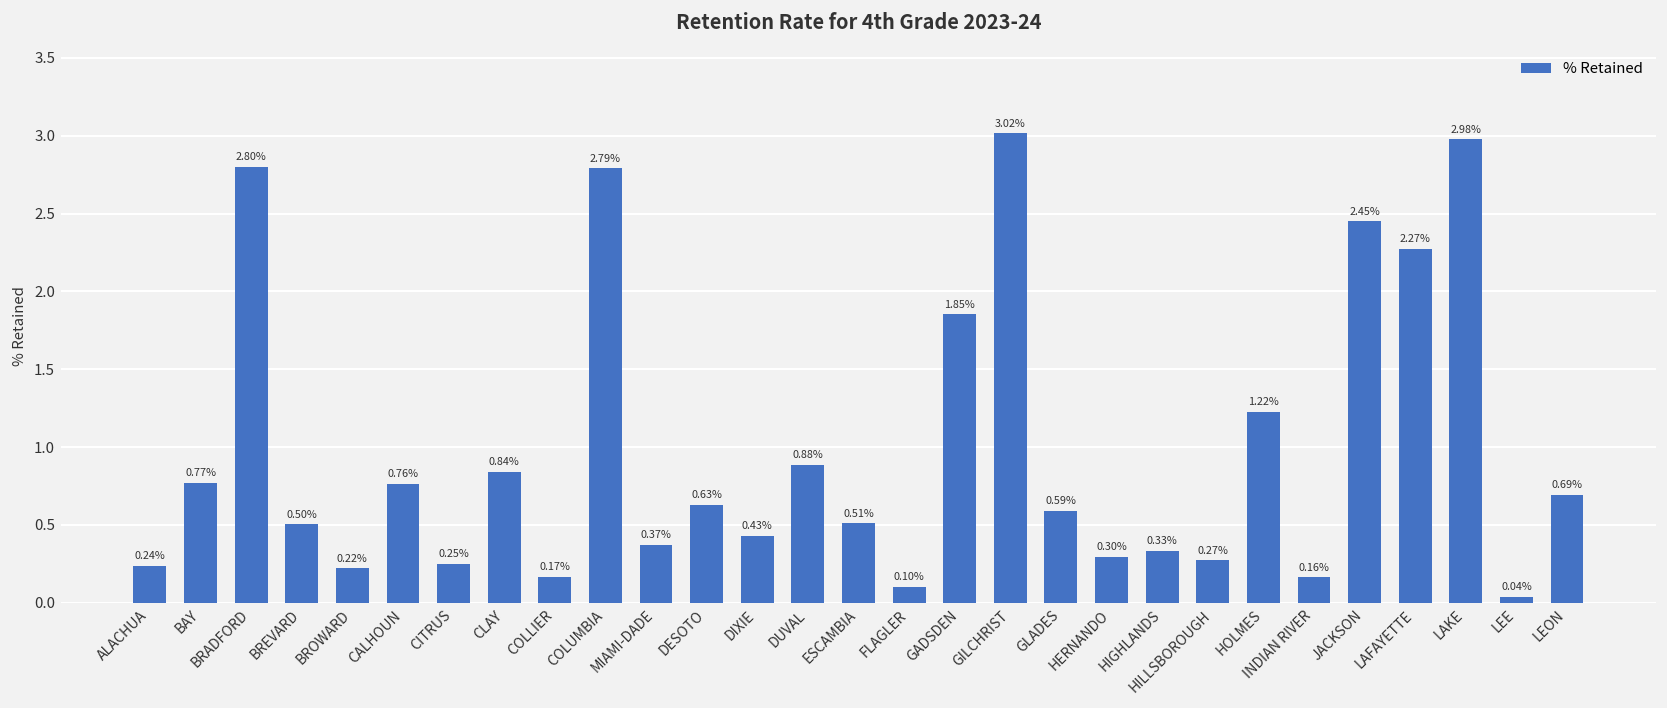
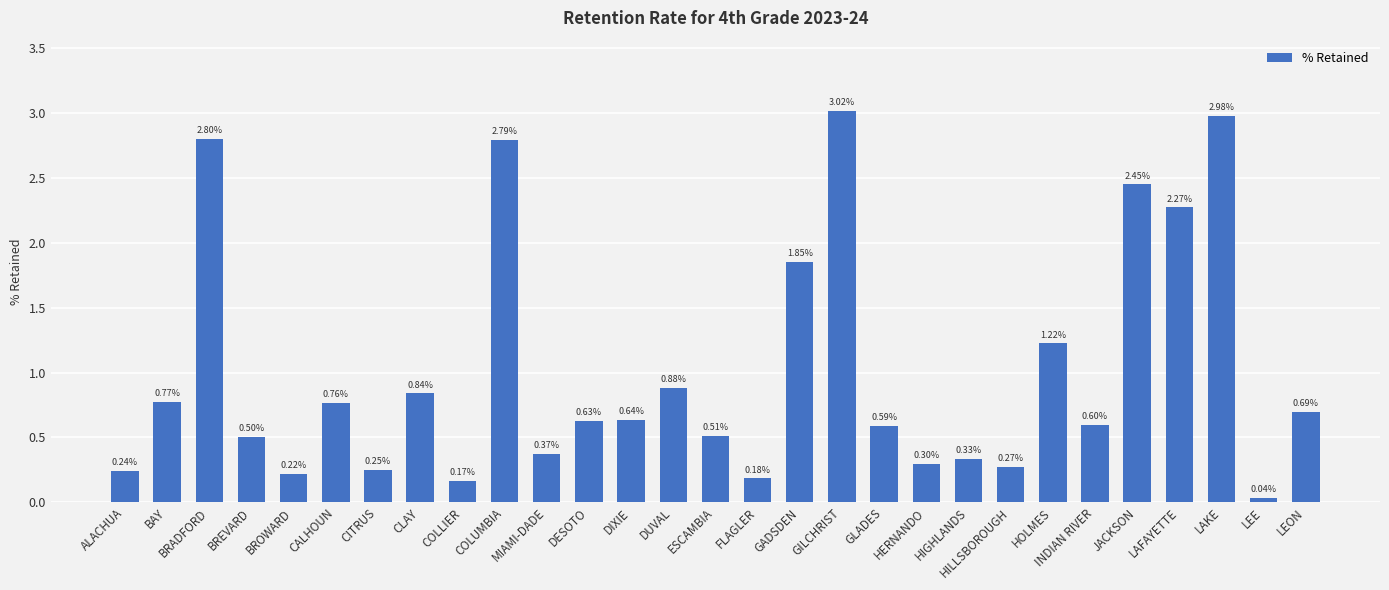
DIXIE: 0.43% -> 0.64%
FLAGLER: 0.10% -> 0.18%
INDIAN RIVER: 0.16% -> 0.60%
